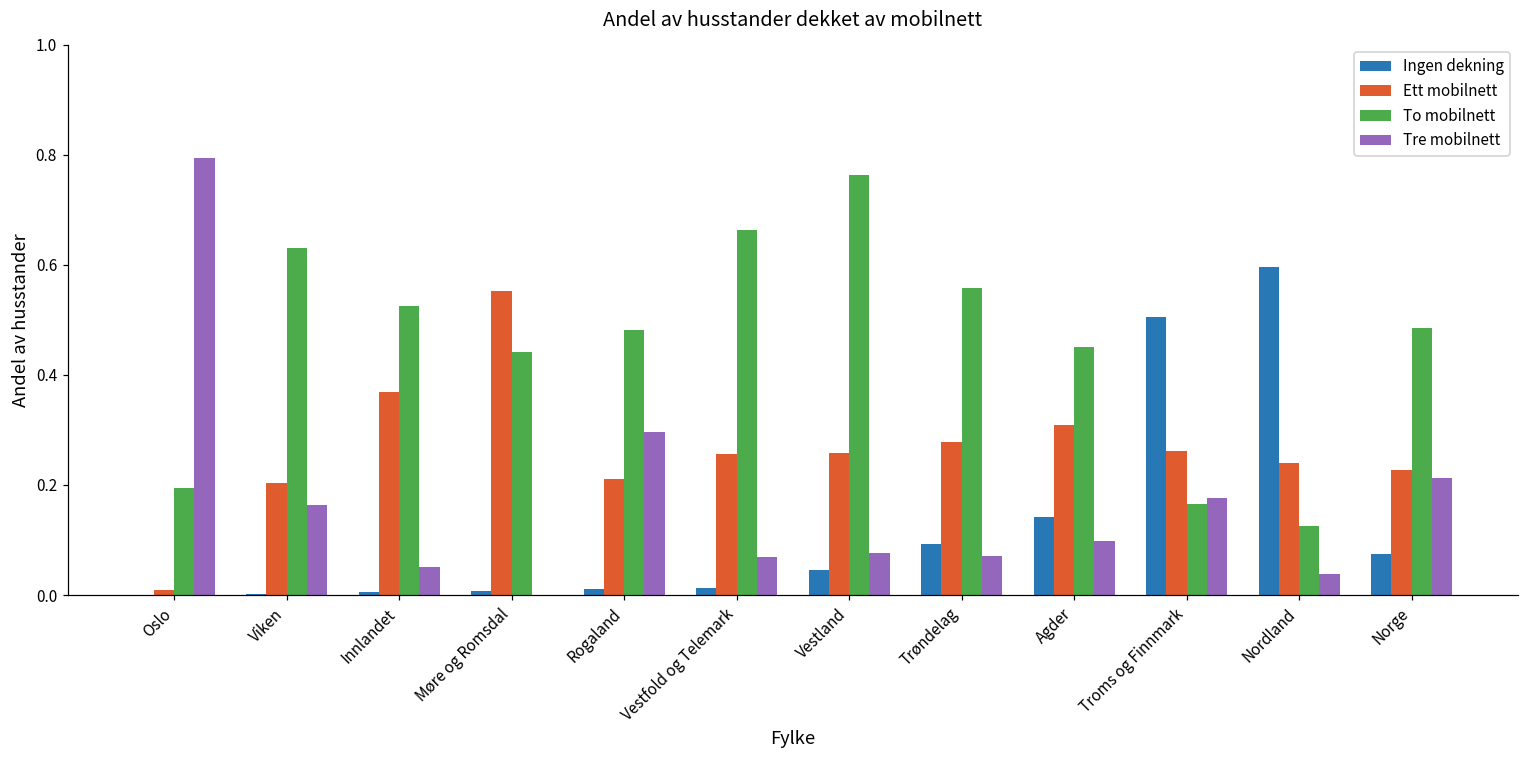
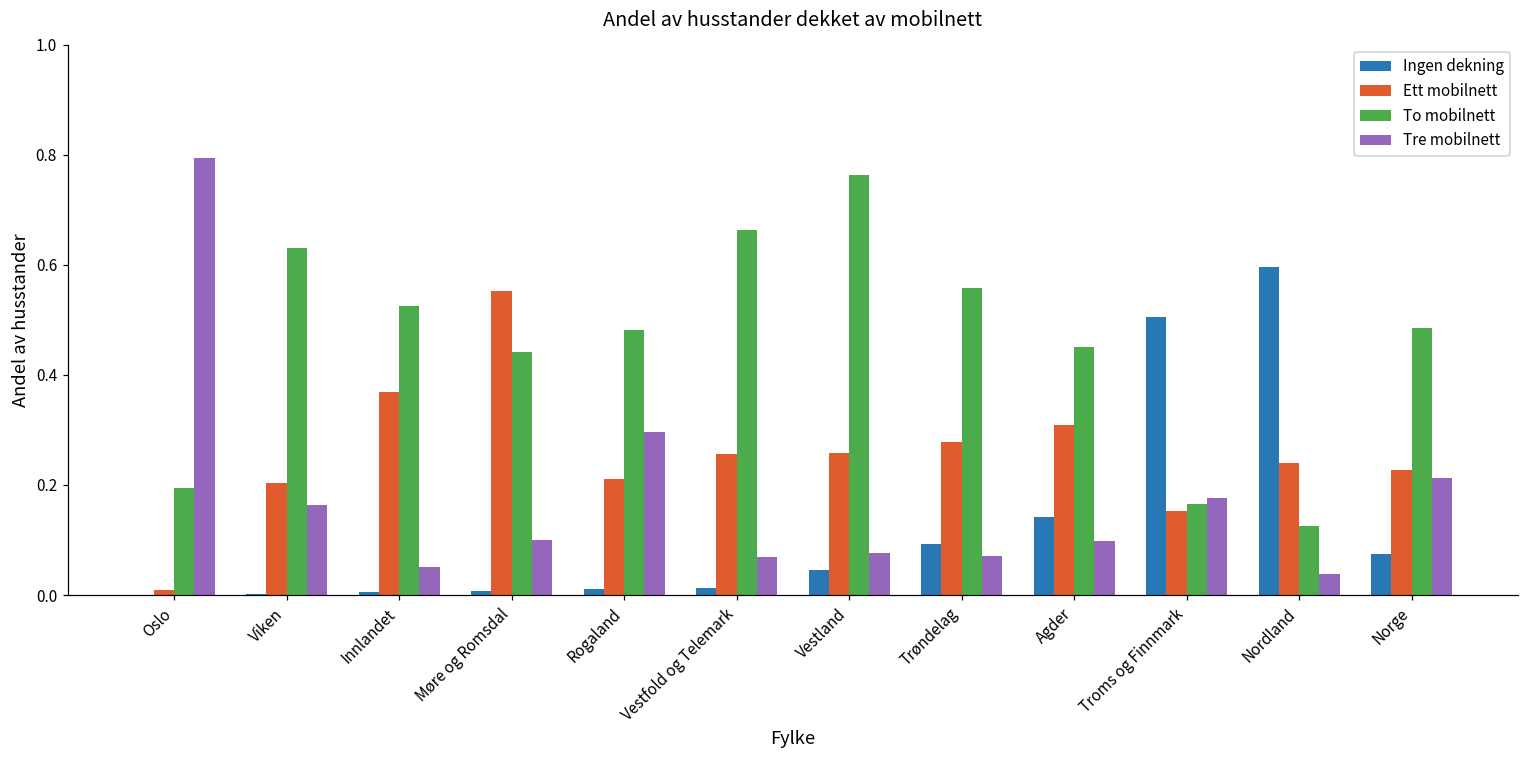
Tre mobilnett, Møre og Romsdal: 0.0 -> 0.1
Ett mobilnett, Troms og Finnmark: 0.26 -> 0.15
